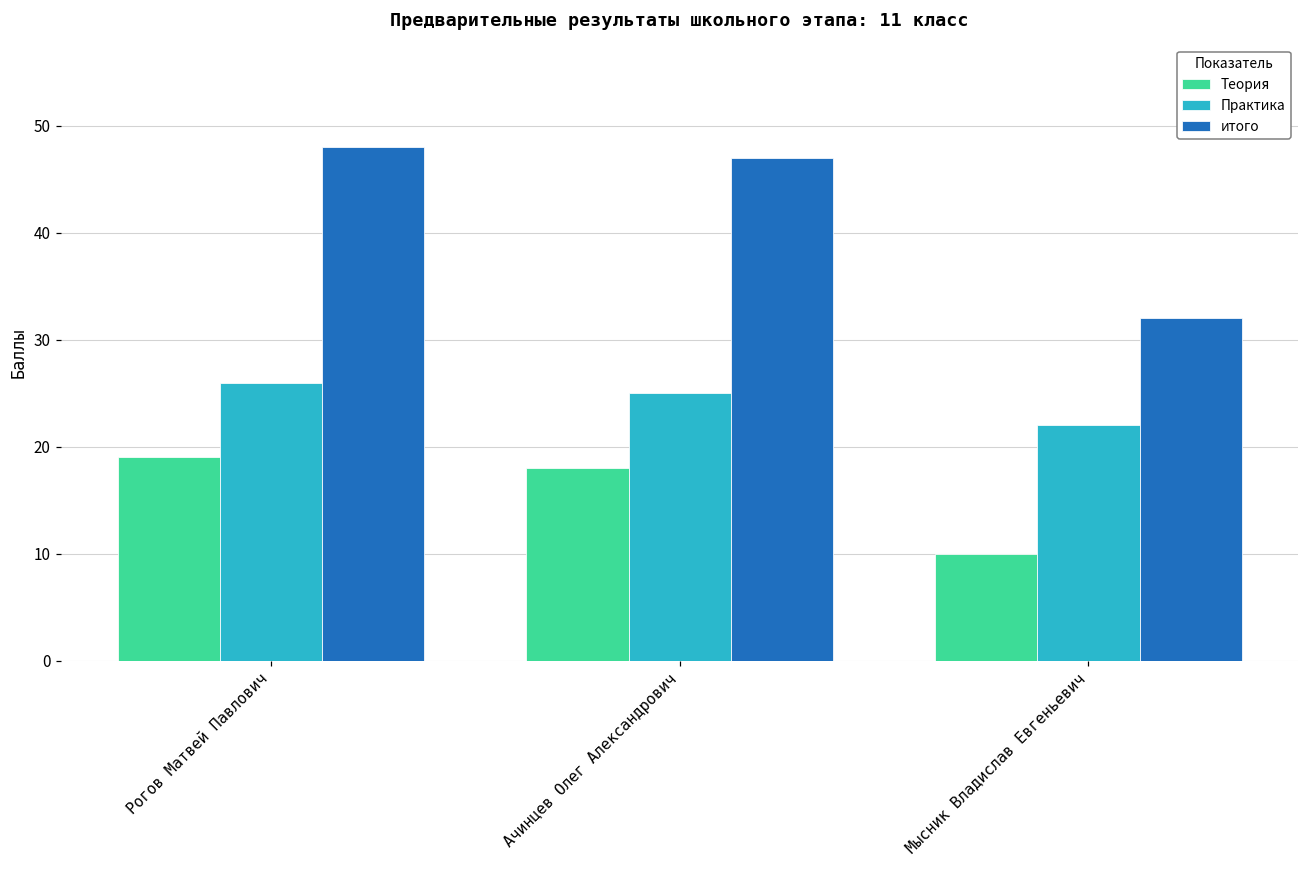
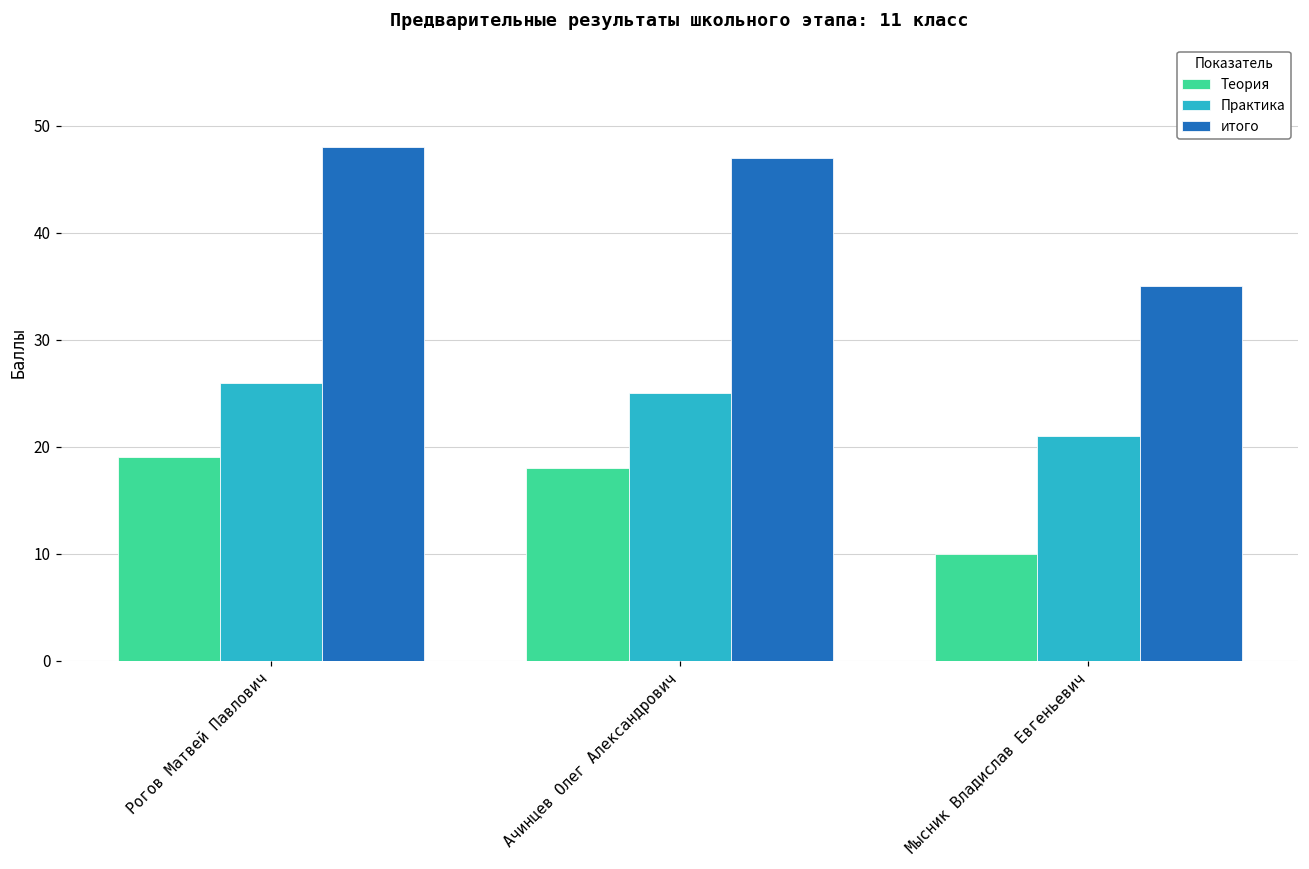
Практика, Мысник Владислав Евгеньевич: 22 -> 21
итого, Мысник Владислав Евгеньевич: 32 -> 35
